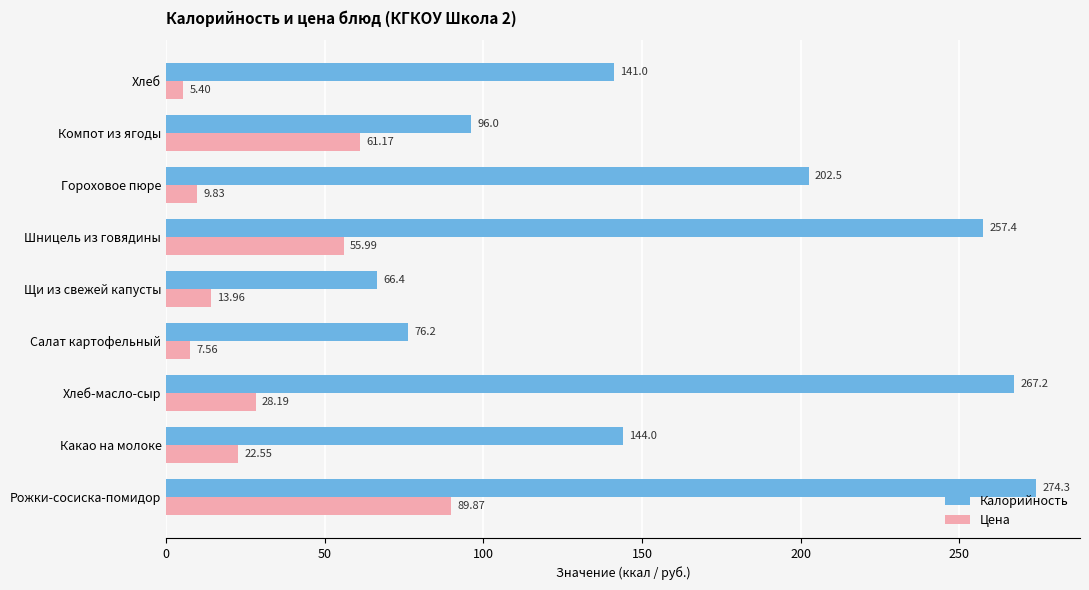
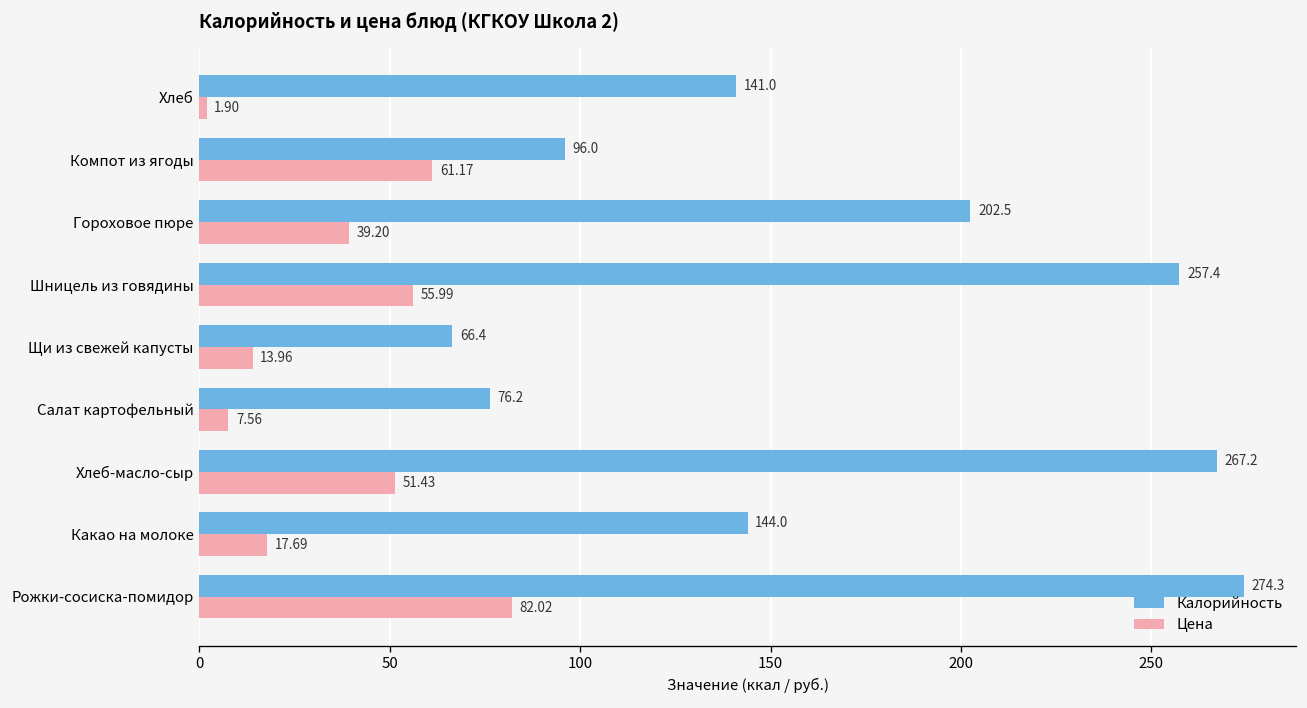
Цена, Хлеб: 5.40 -> 1.90
Цена, Гороховое пюре: 9.83 -> 39.20
Цена, Хлеб-масло-сыр: 28.19 -> 51.43
Цена, Какао на молоке: 22.55 -> 17.69
Цена, Рожки-сосиска-помидор: 89.87 -> 82.02
